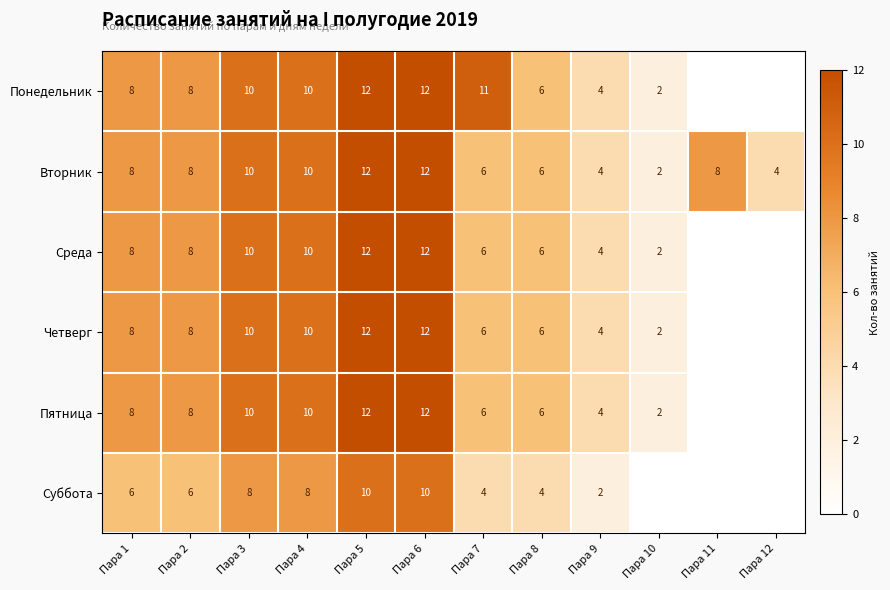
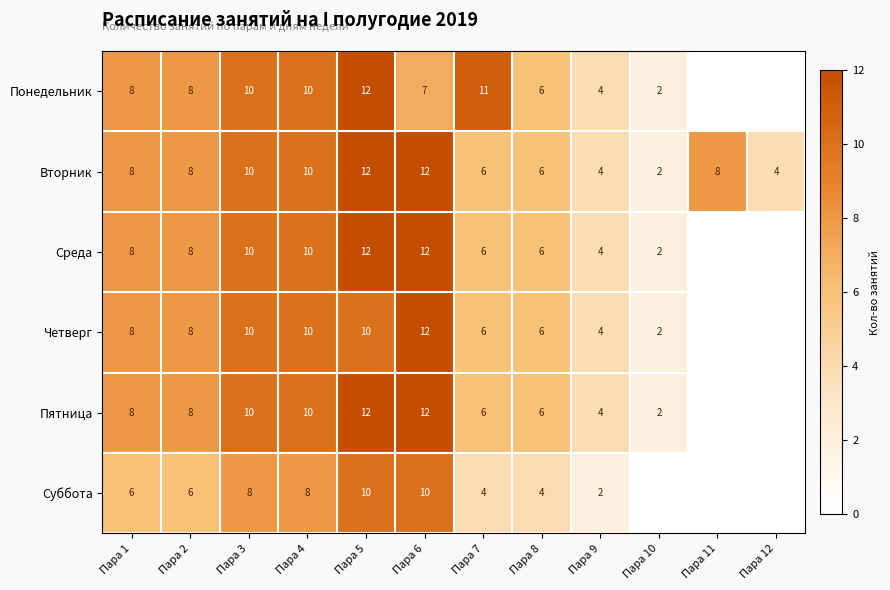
Понедельник, Пара 6: 12 -> 7
Четверг, Пара 5: 12 -> 10
